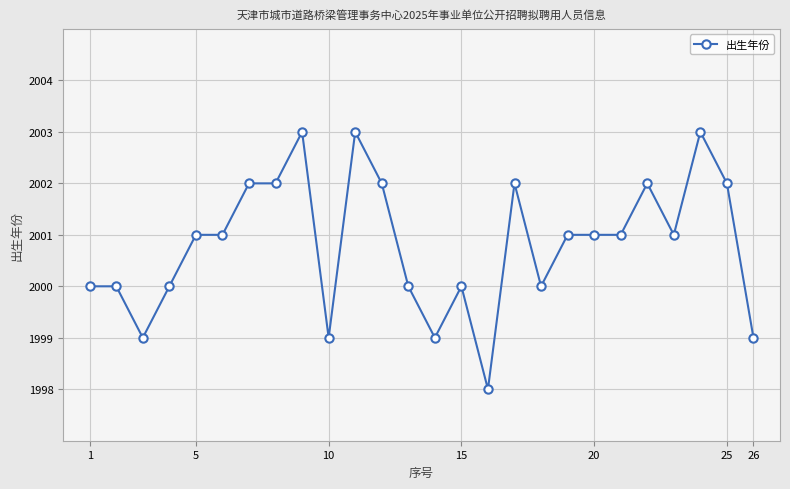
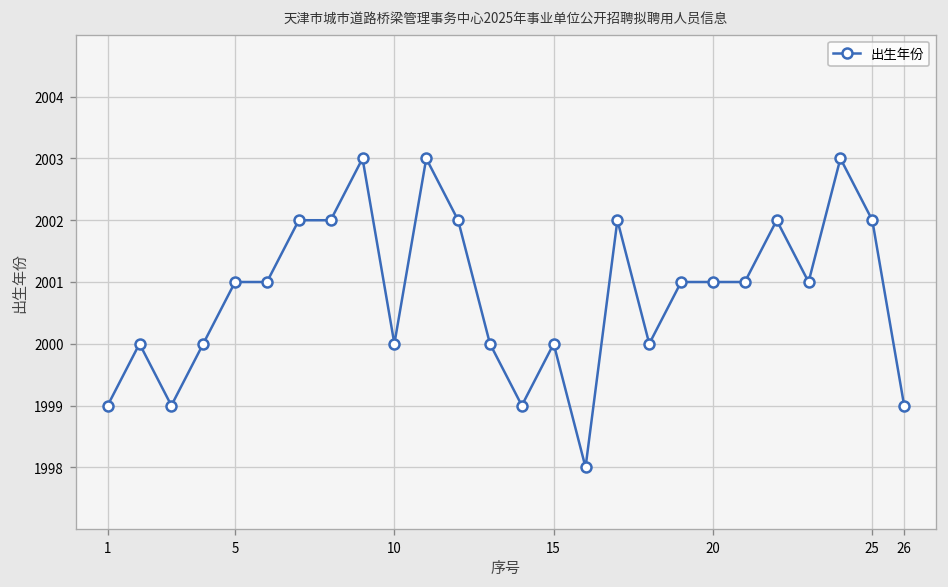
1: 2000 -> 1999
10: 1999 -> 2000
